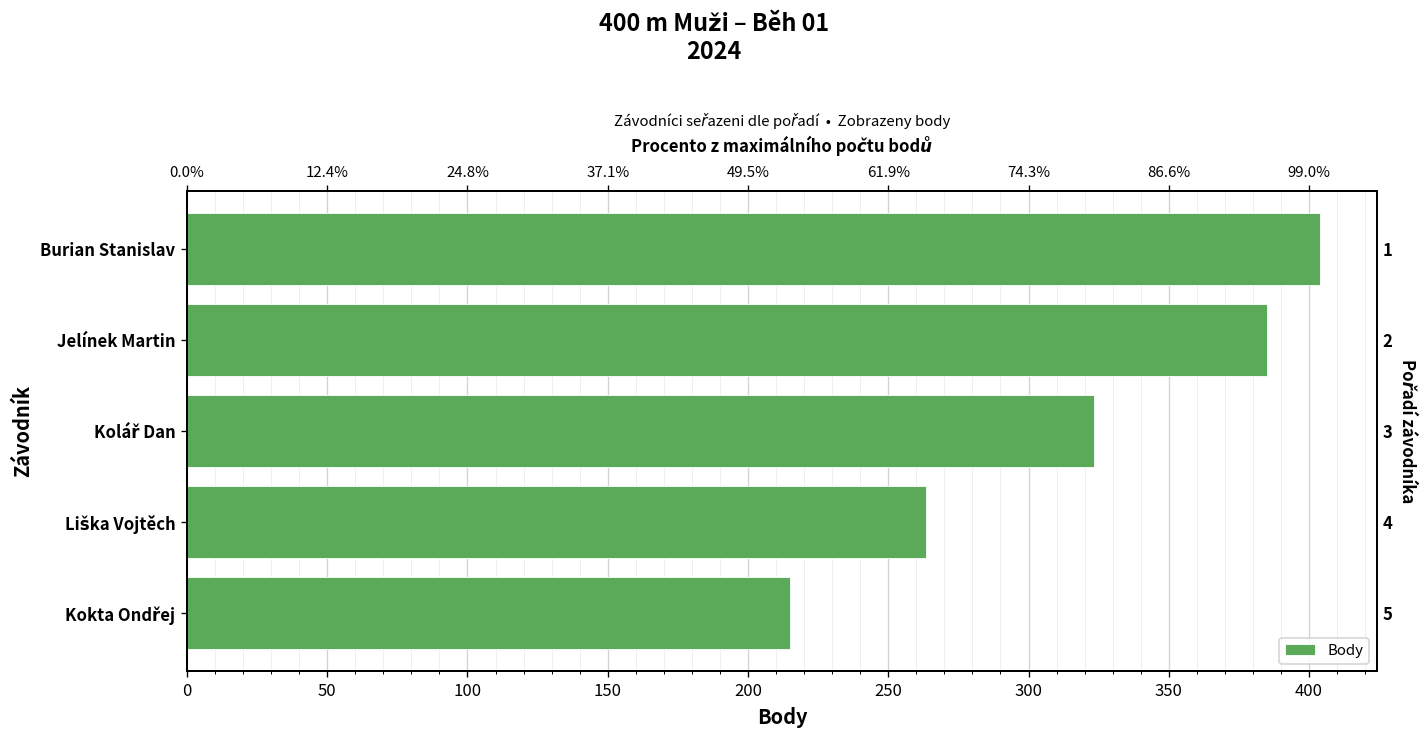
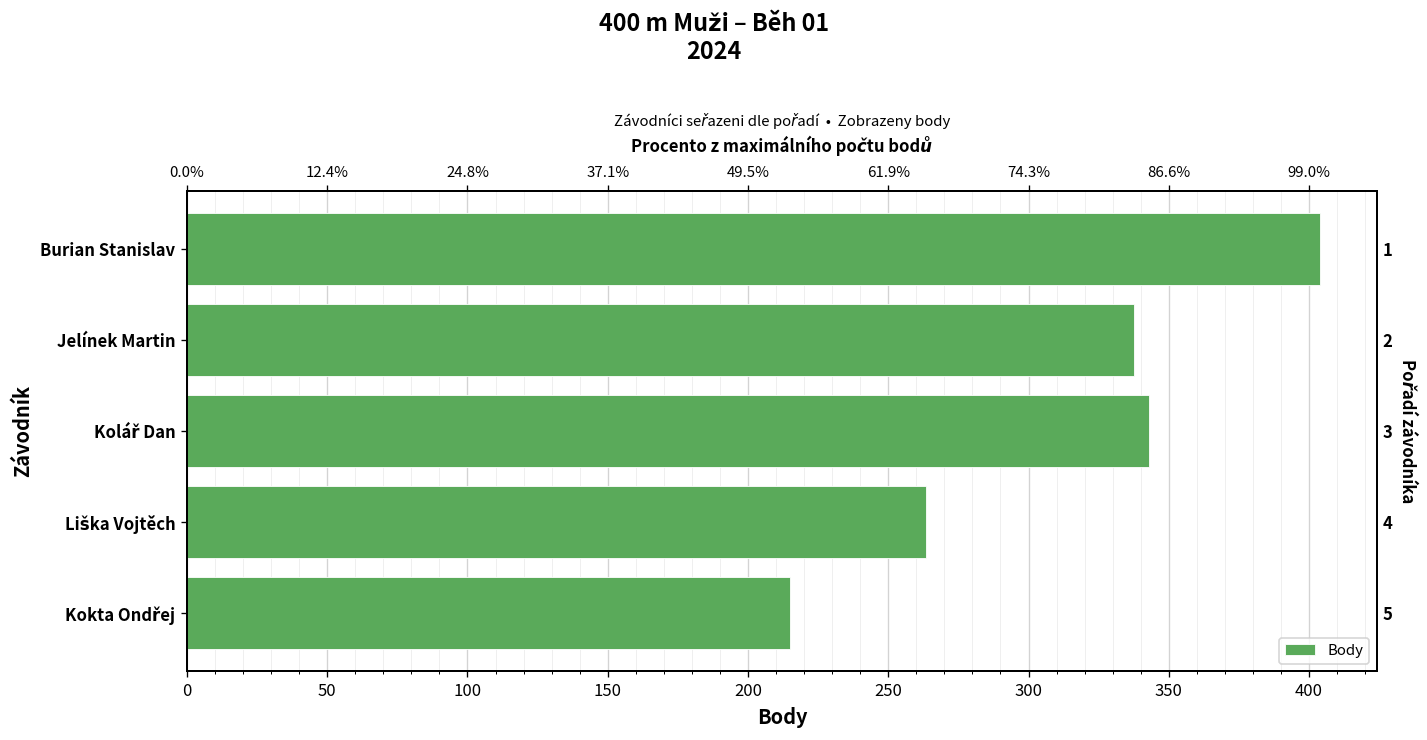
Jelínek Martin: 385 -> 338
Kolář Dan: 323 -> 343
